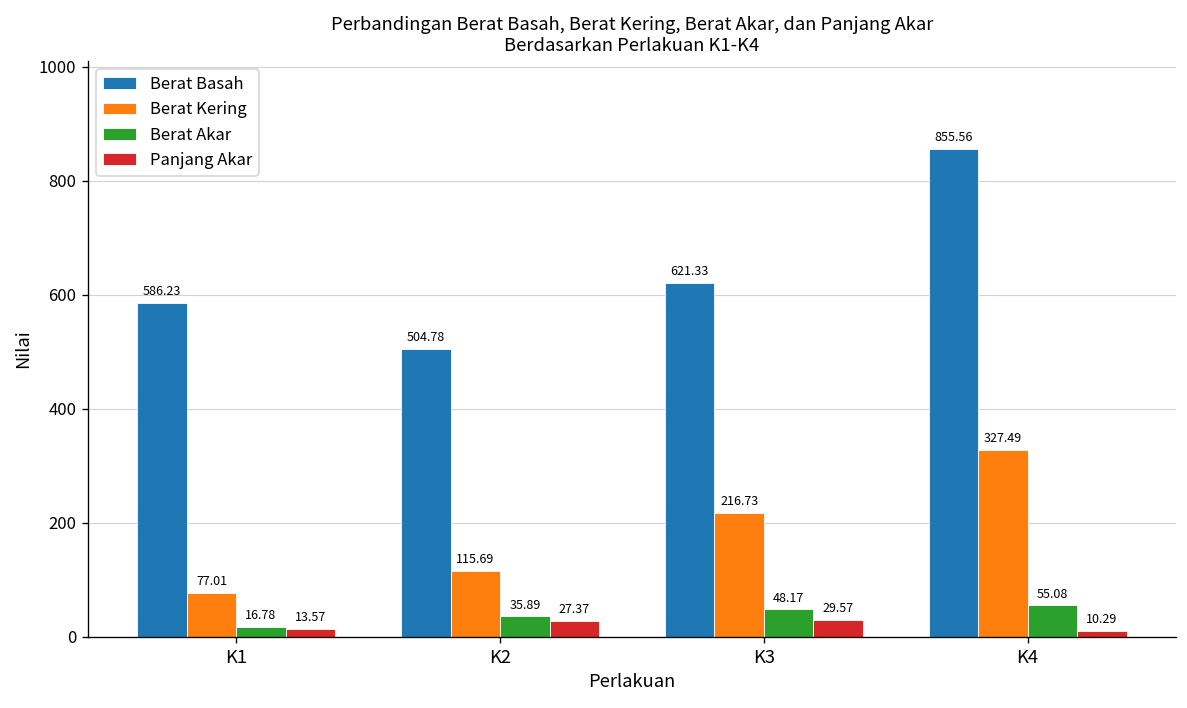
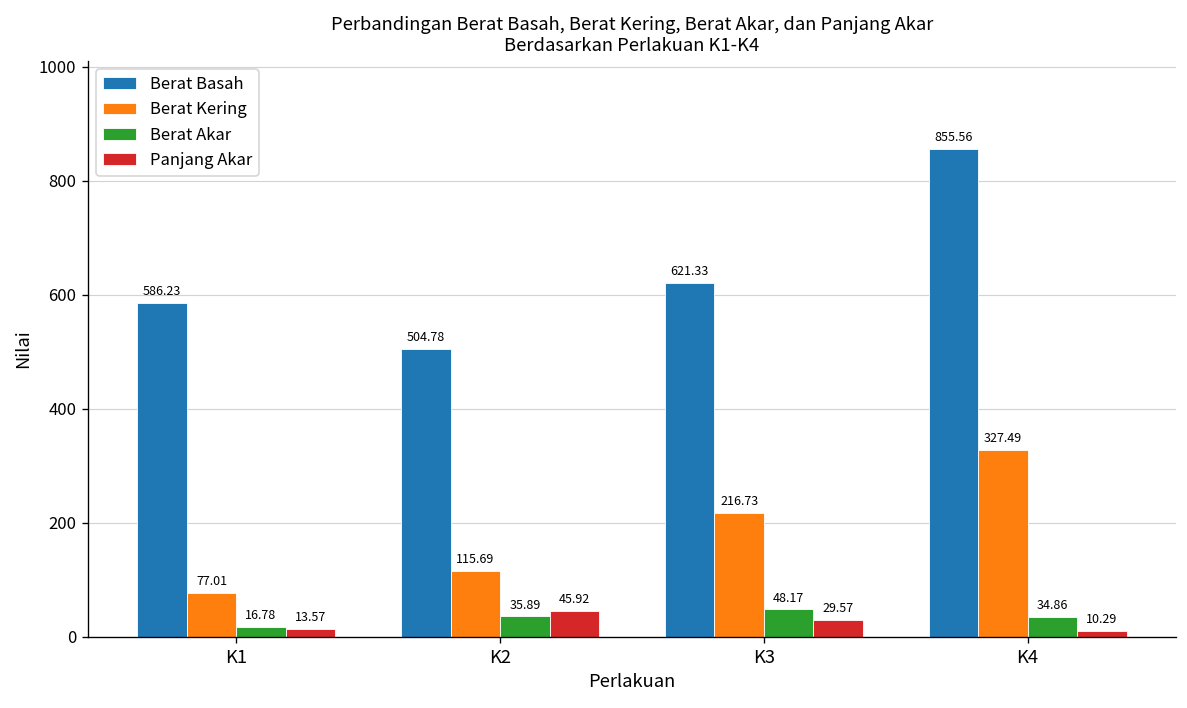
Panjang Akar, K2: 27.37 -> 45.92
Berat Akar, K4: 55.08 -> 34.86
